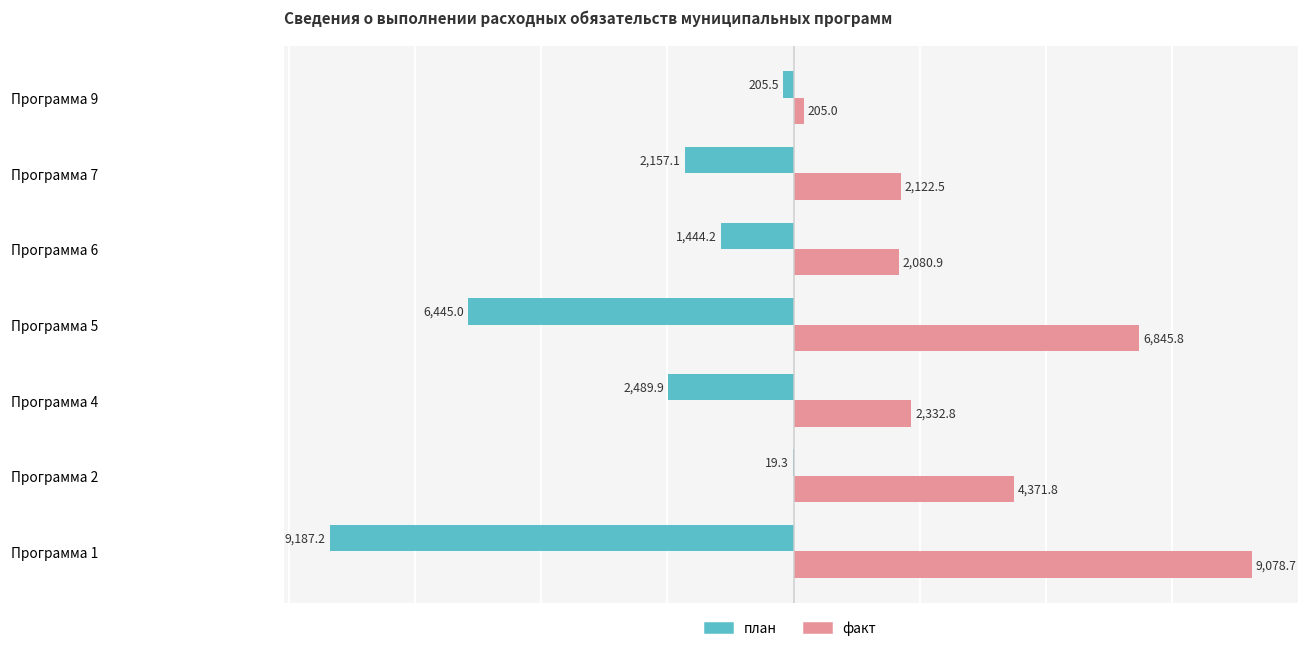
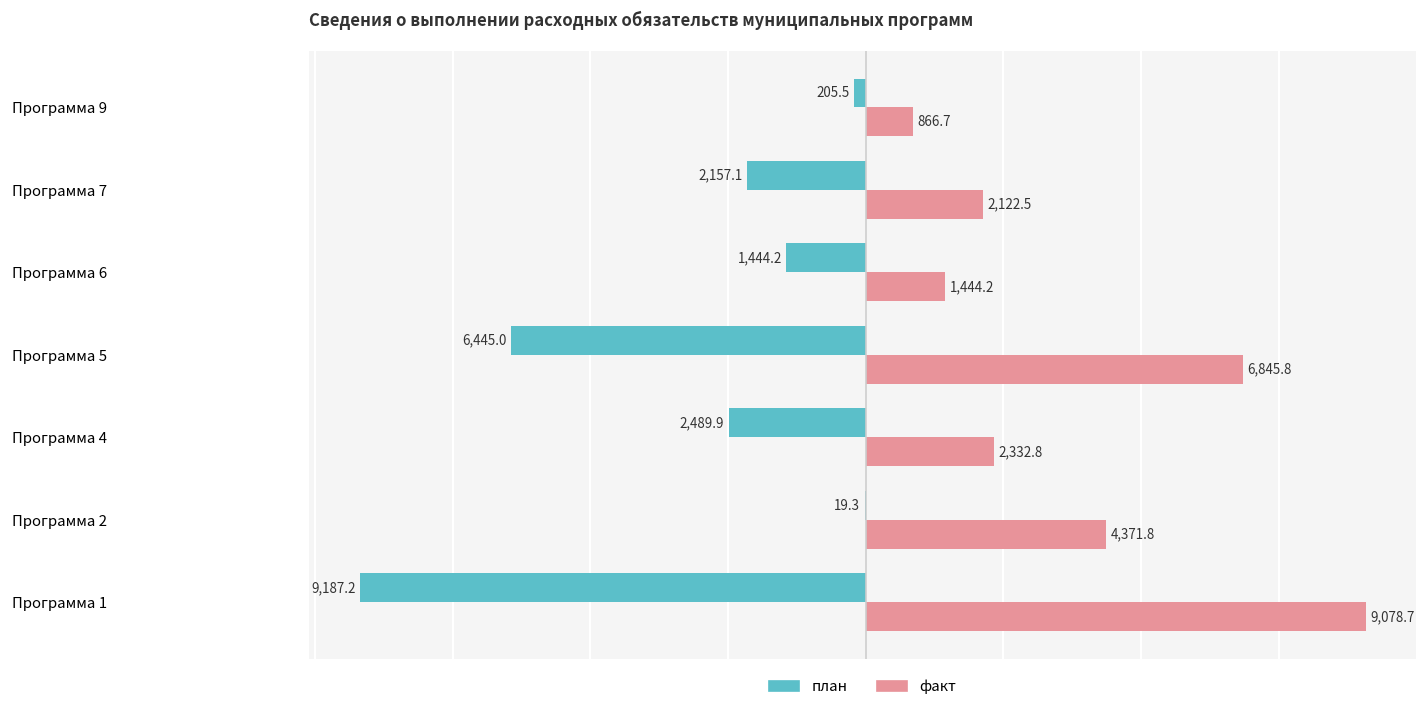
факт, Программа 9: 205.0 -> 866.7
факт, Программа 6: 2,080.9 -> 1,444.2
